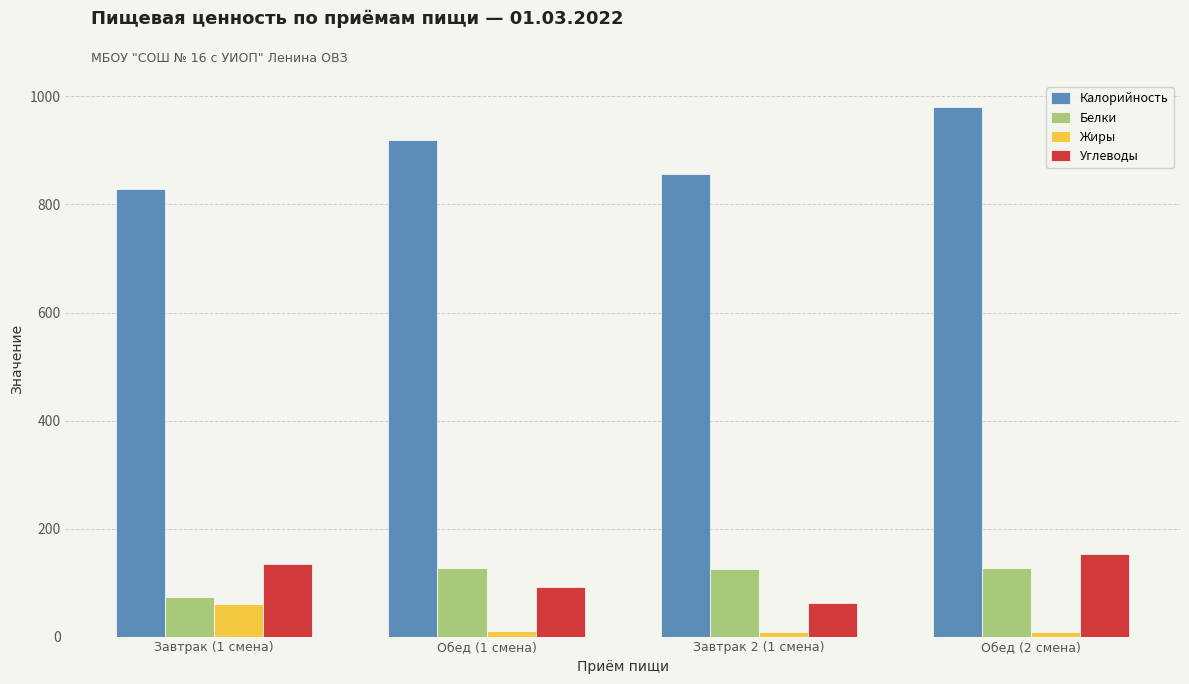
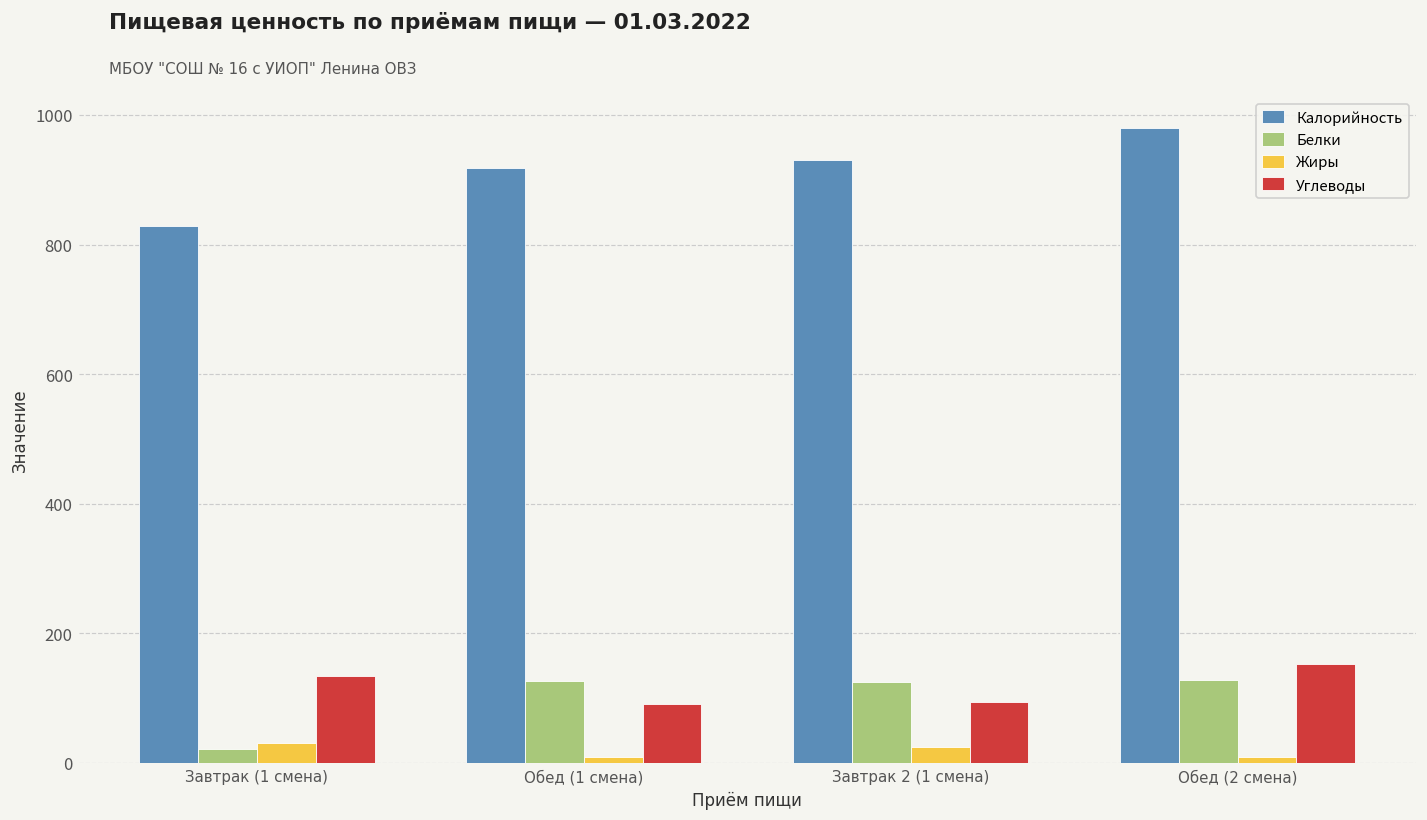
Белки, Завтрак (1 смена): 70 -> 20
Жиры, Завтрак (1 смена): 60 -> 30
Калорийность, Завтрак 2 (1 смена): 860 -> 930
Жиры, Завтрак 2 (1 смена): 10 -> 20
Углеводы, Завтрак 2 (1 смена): 60 -> 90
